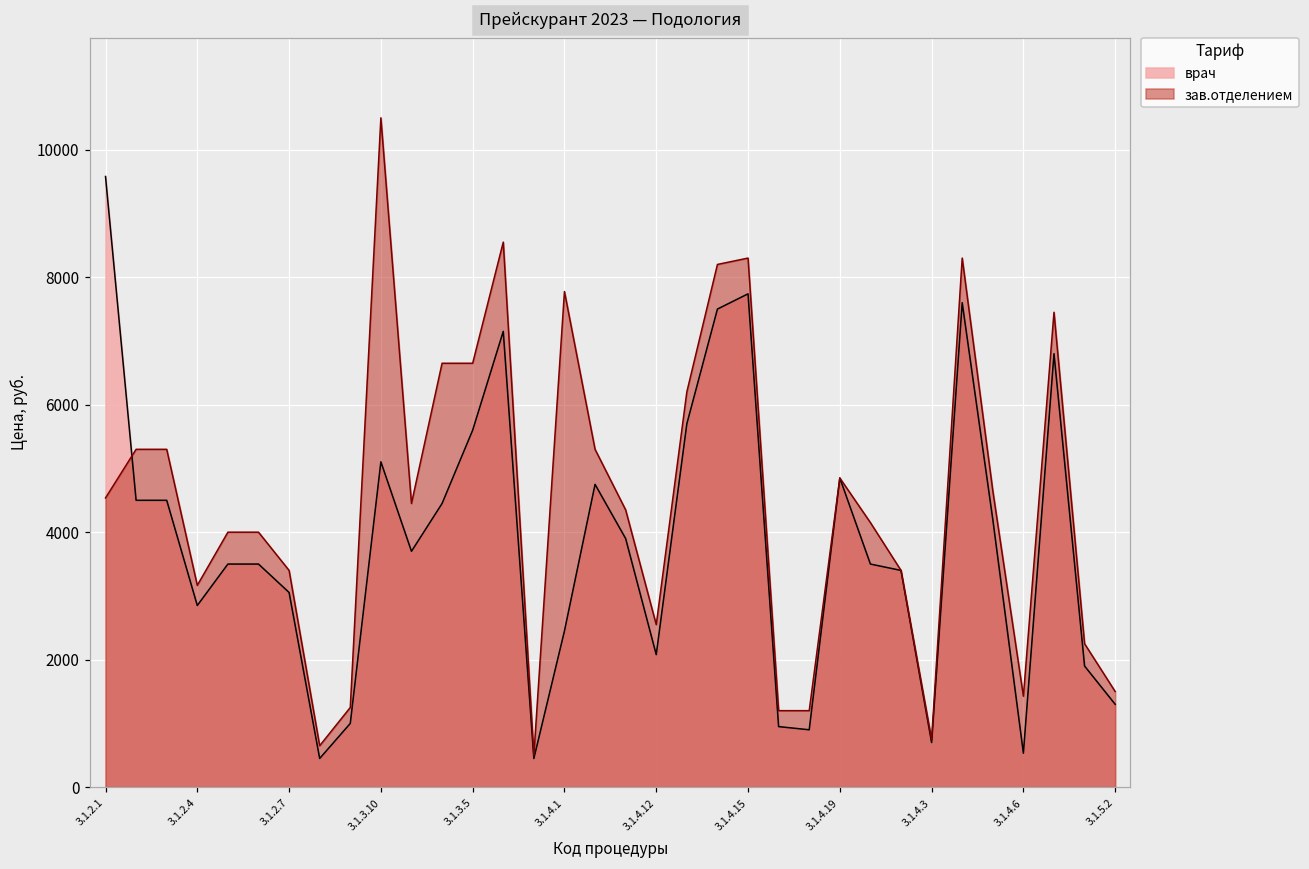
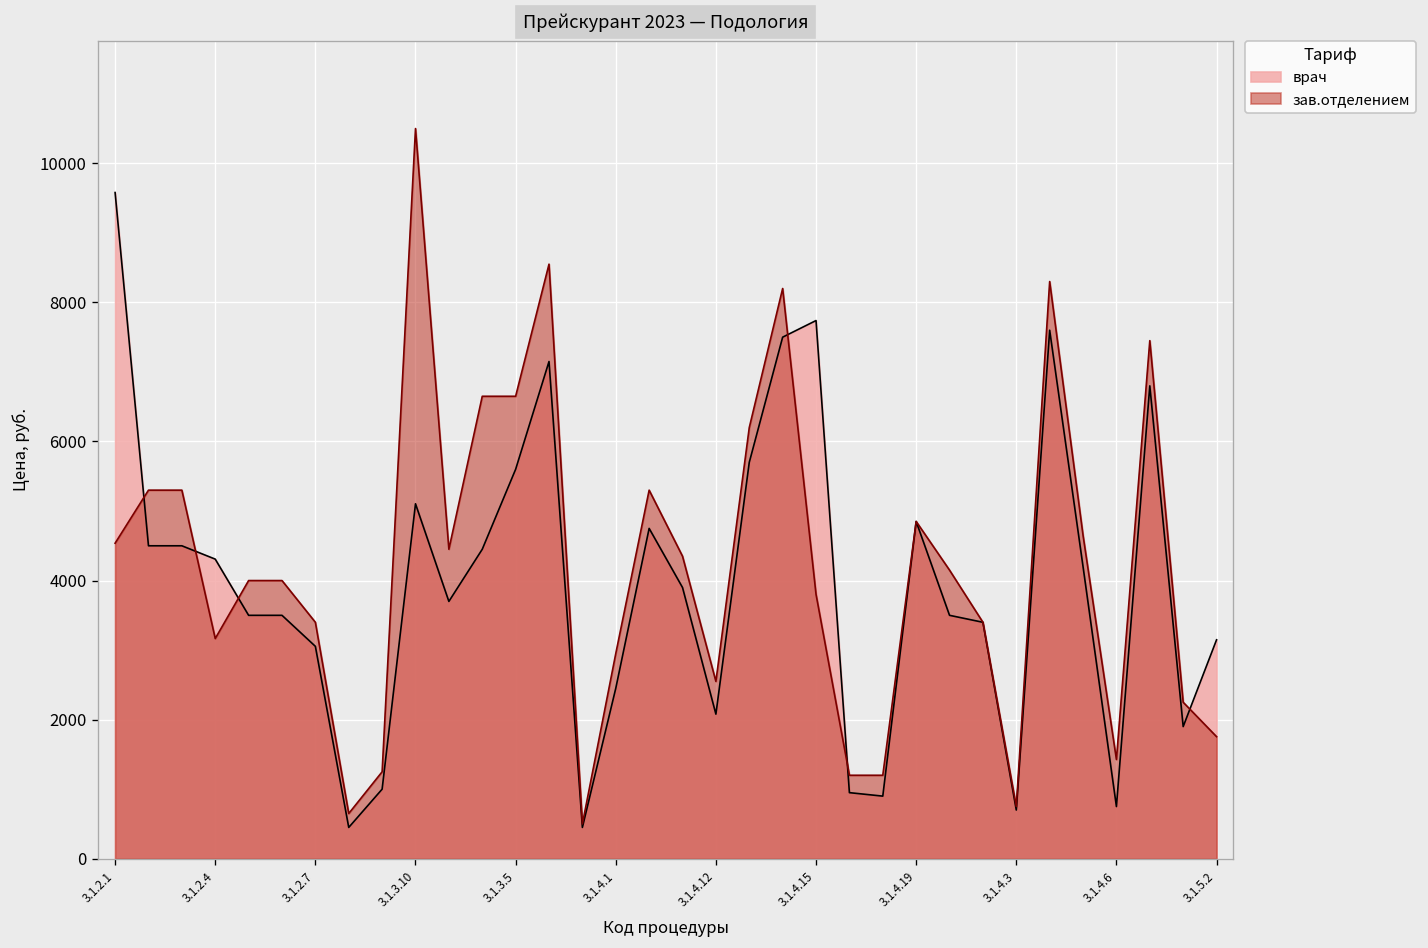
врач, 3.1.2.4: 2900 -> 4300
зав.отделением, 3.1.4.1: 7800 -> 3000
зав.отделением, 3.1.4.15: 8300 -> 3800
врач, 3.1.4.6: 500 -> 800
врач, 3.1.5.2: 1300 -> 3100
зав.отделением, 3.1.5.2: 1500 -> 1800
